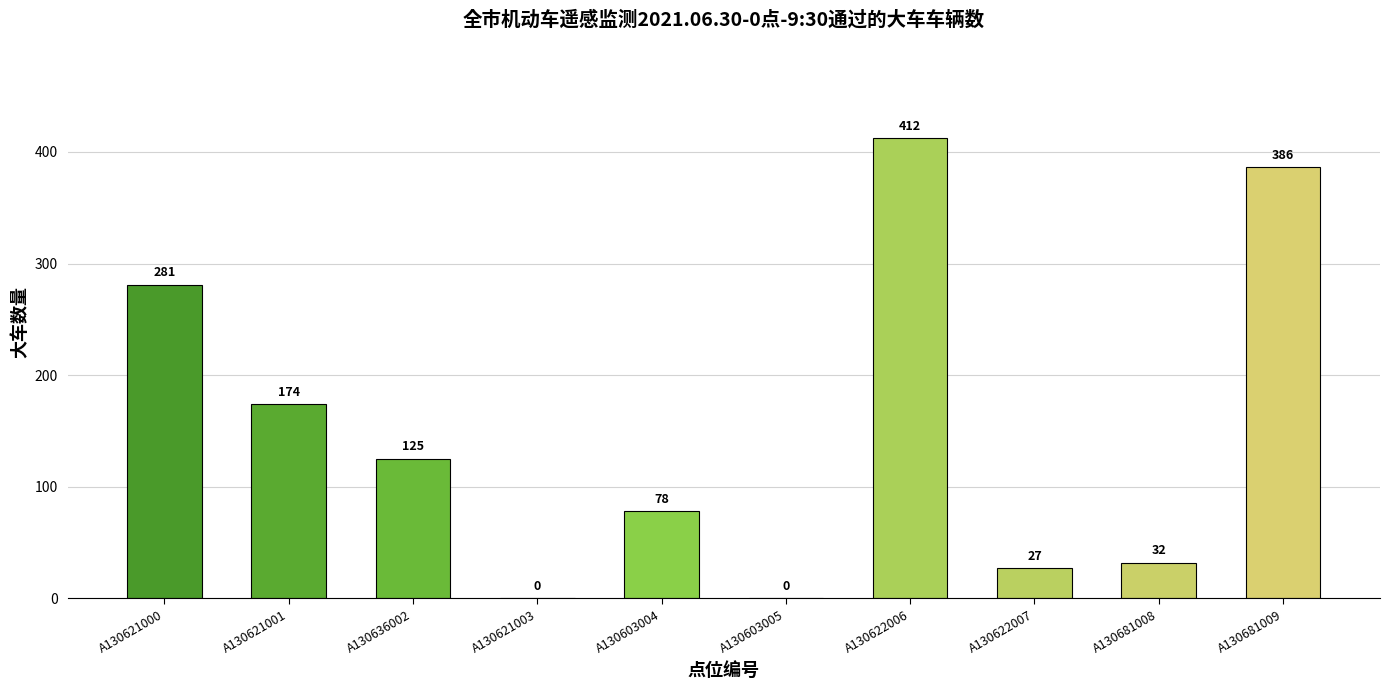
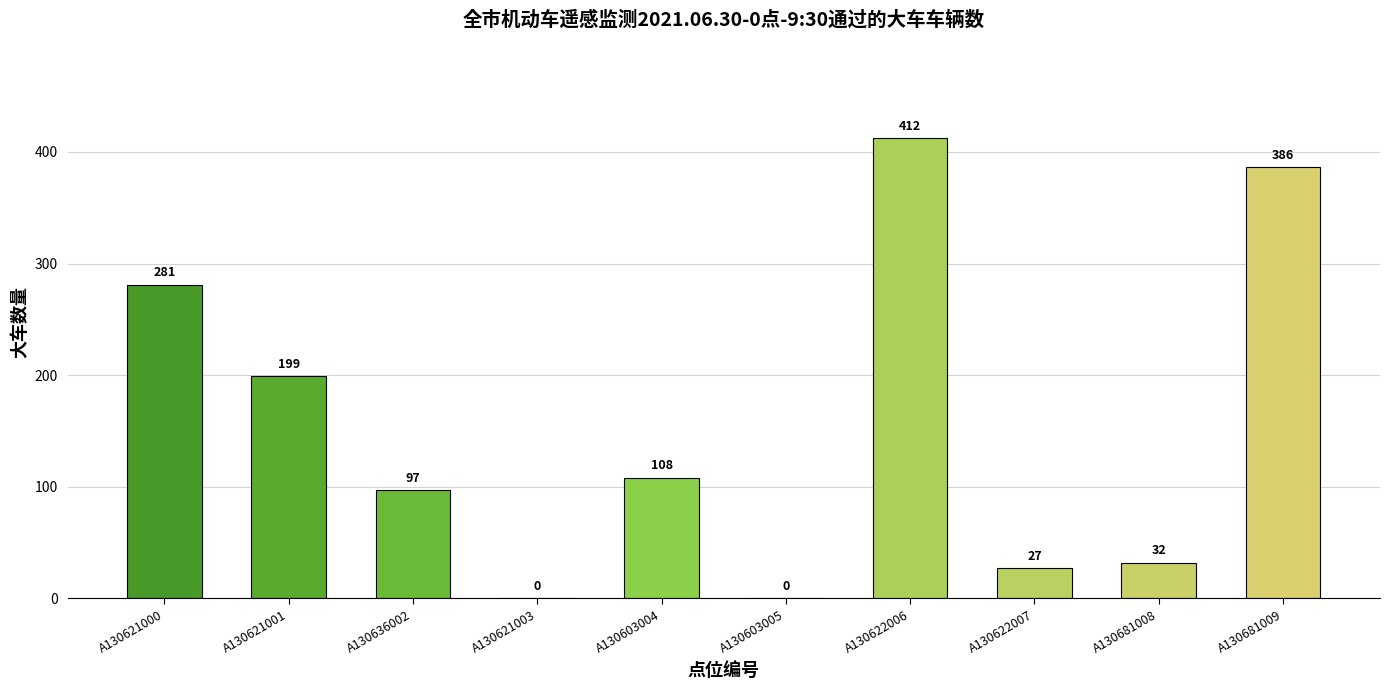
A130621001: 174 -> 199
A130636002: 125 -> 97
A130603004: 78 -> 108
